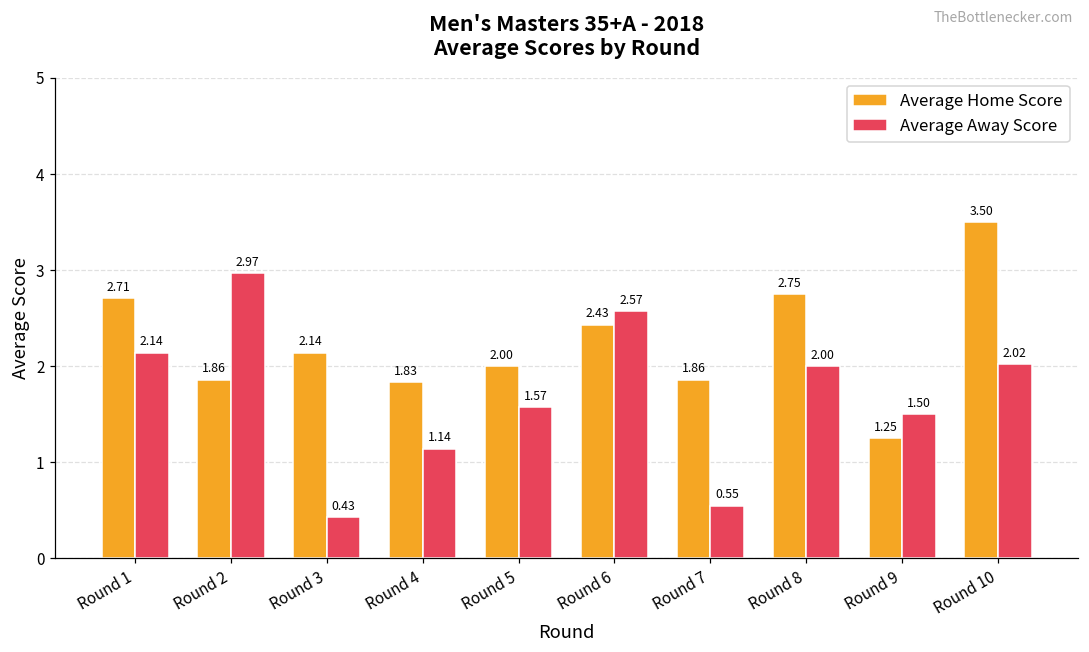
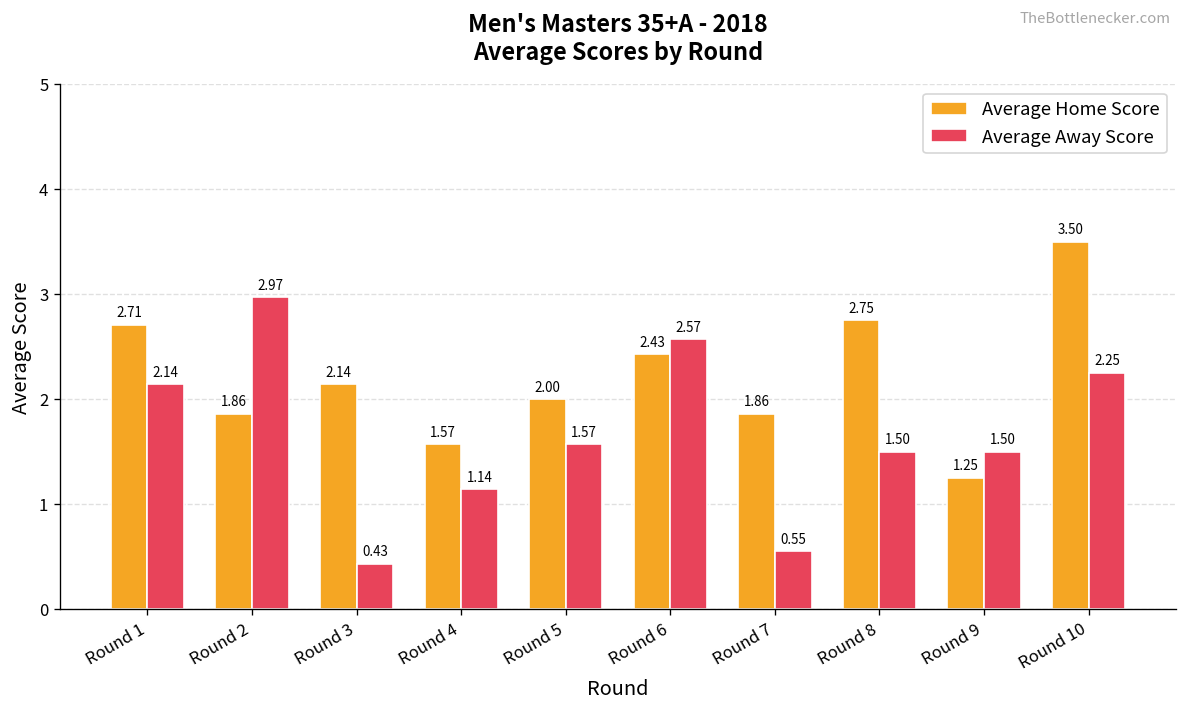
Average Home Score, Round 4: 1.83 -> 1.57
Average Away Score, Round 8: 2.00 -> 1.50
Average Away Score, Round 10: 2.02 -> 2.25
